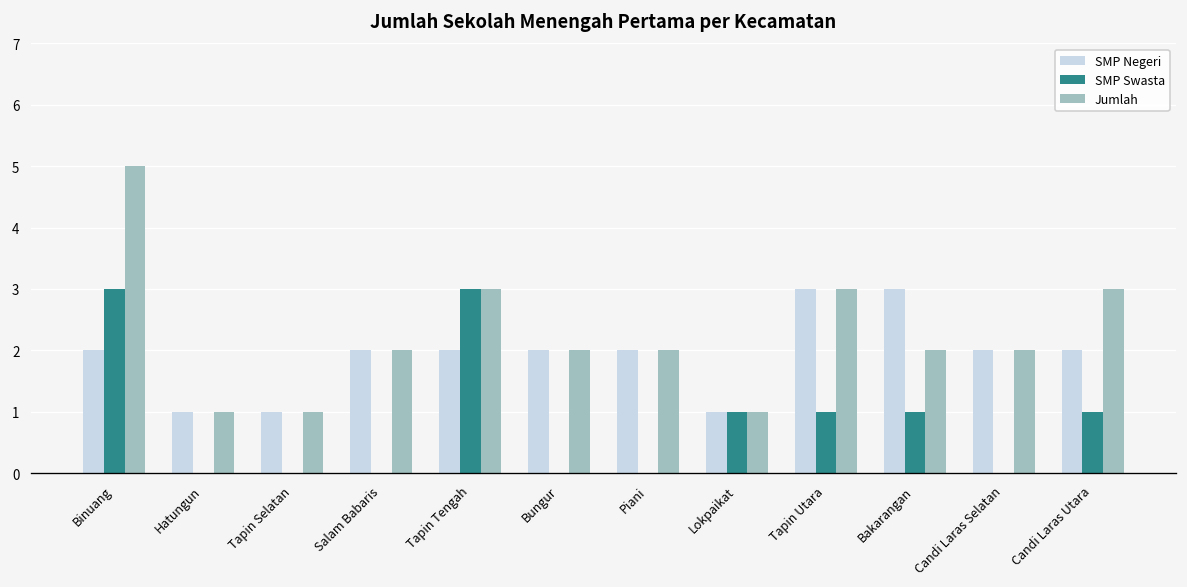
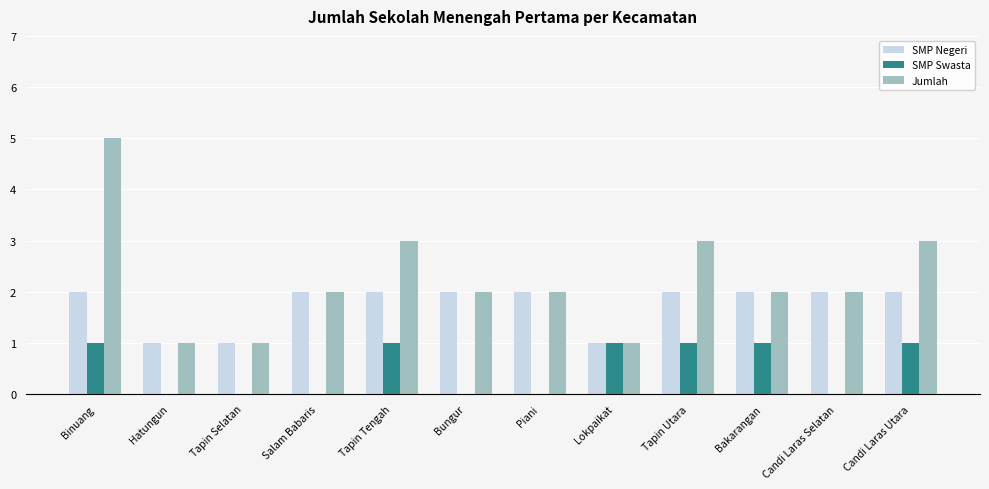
SMP Swasta, Binuang: 3 -> 1
SMP Swasta, Tapin Tengah: 3 -> 1
SMP Negeri, Tapin Utara: 3 -> 2
SMP Negeri, Bakarangan: 3 -> 2
